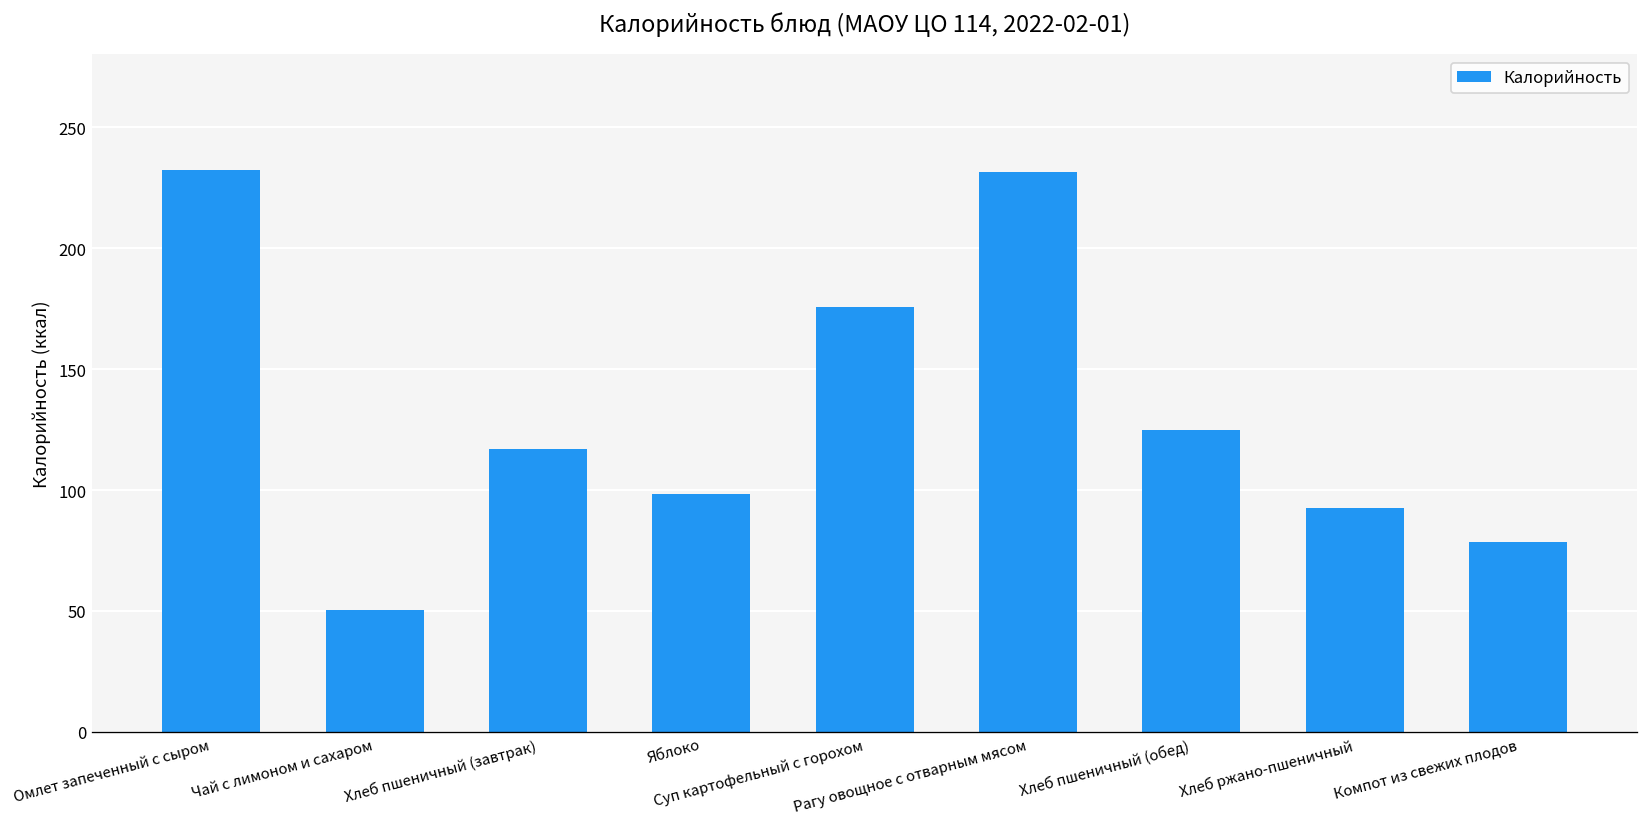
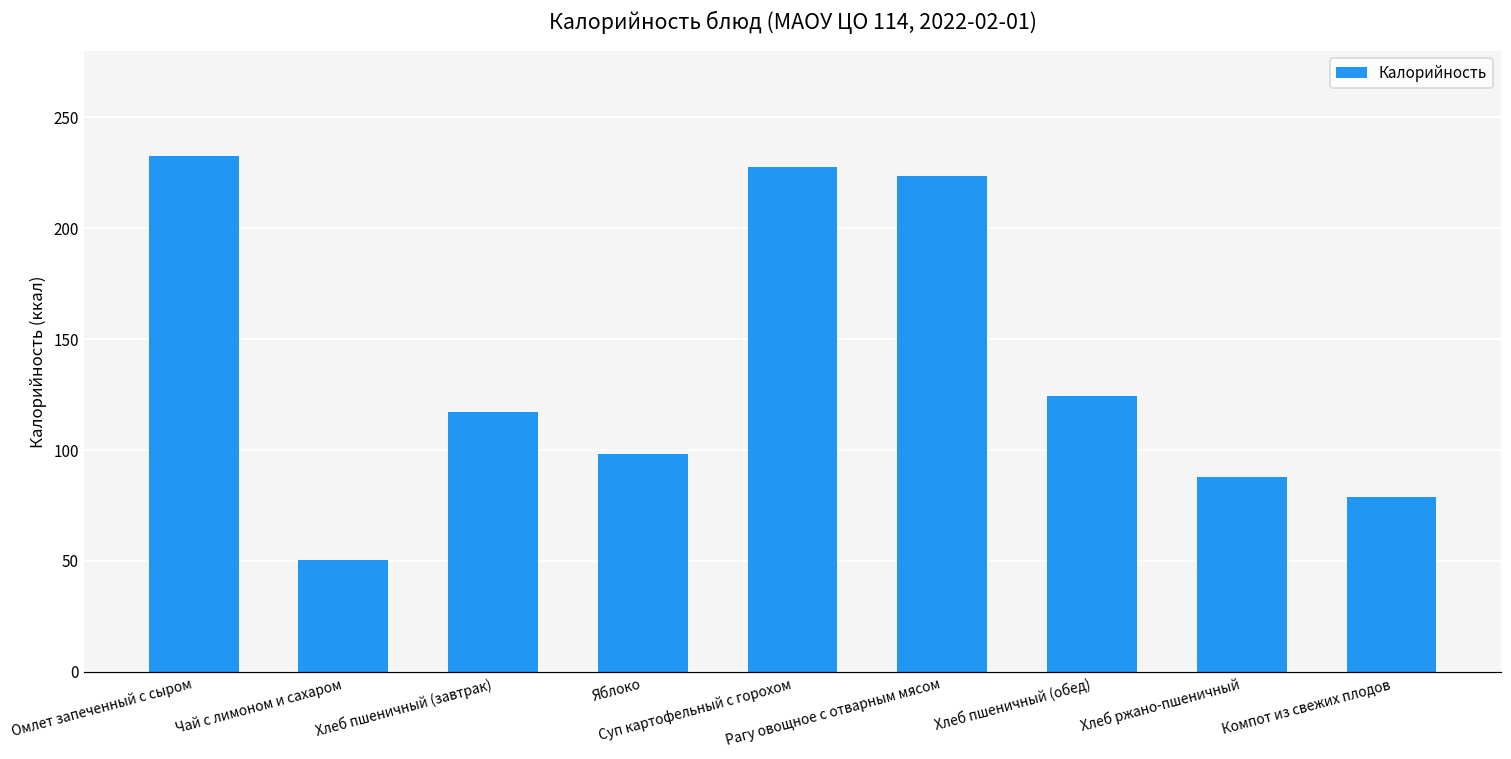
Суп картофельный с горохом: 176 -> 228
Рагу овощное с отварным мясом: 231 -> 223
Хлеб ржано-пшеничный: 93 -> 88
